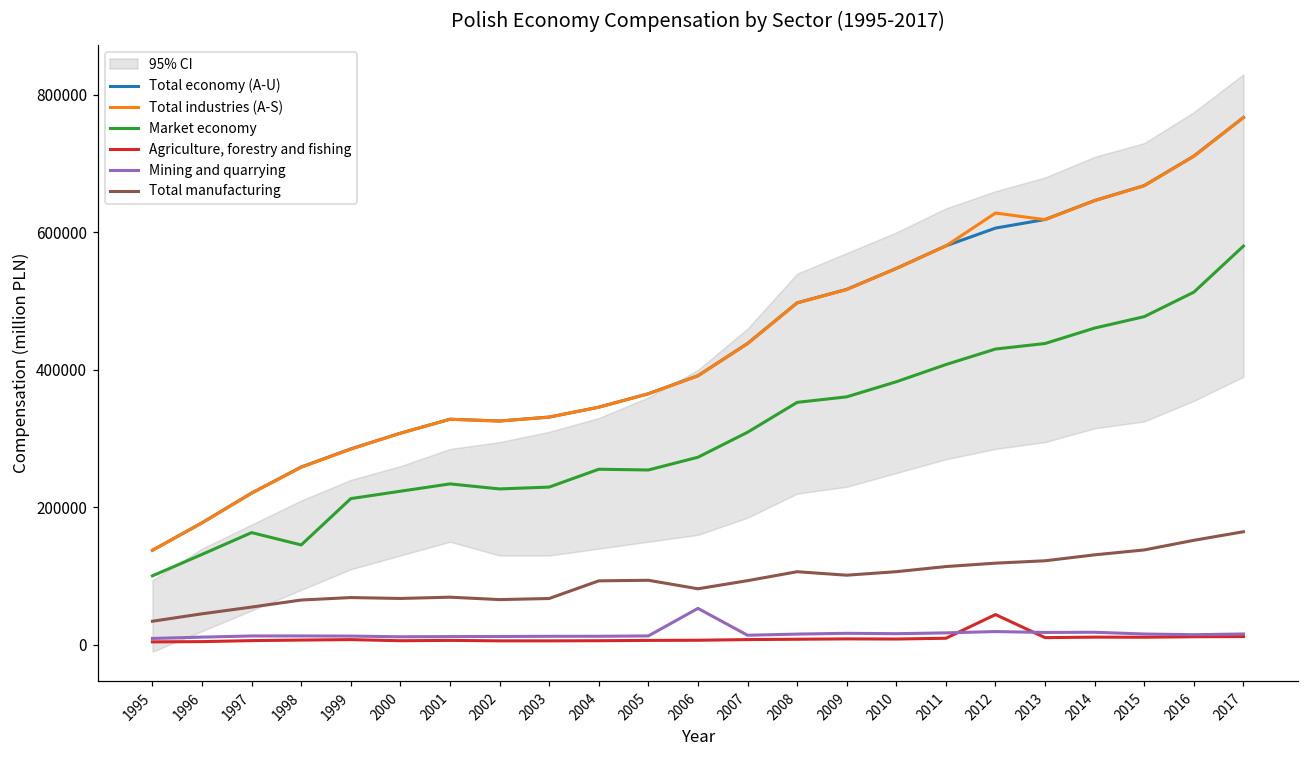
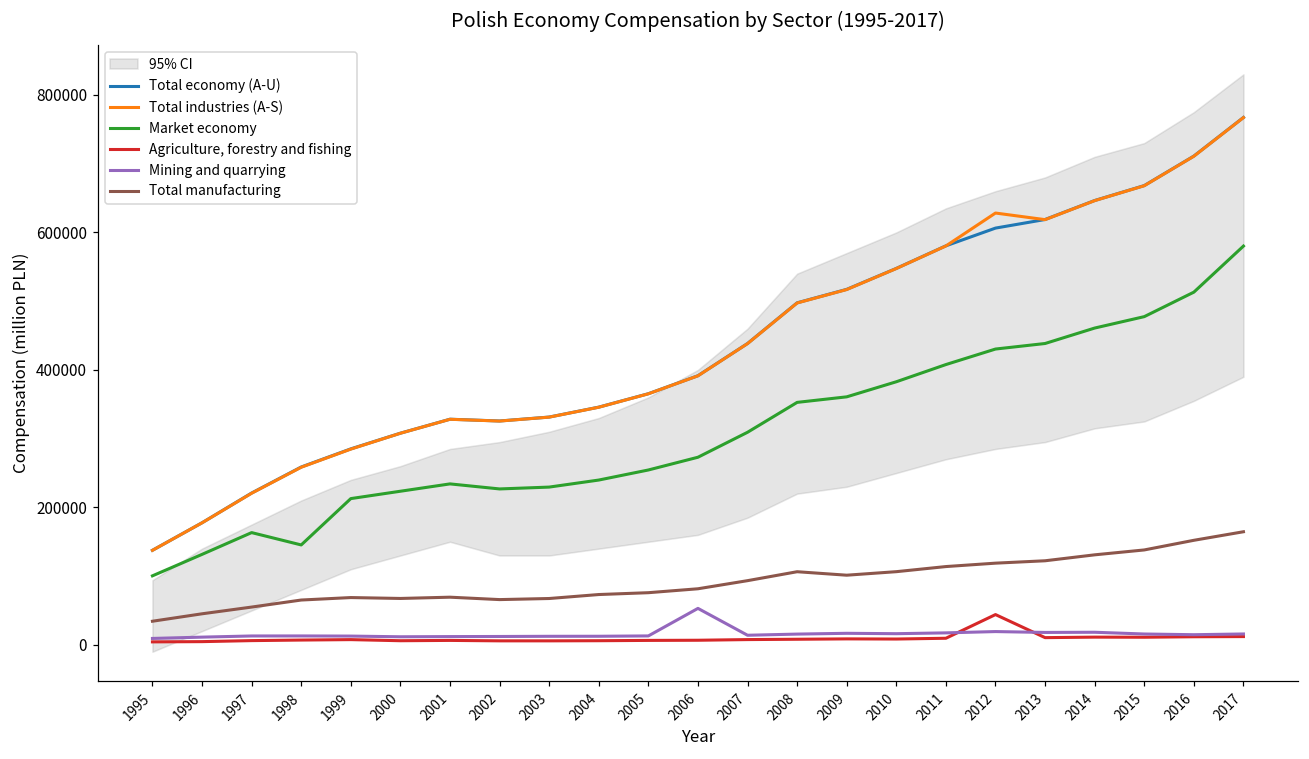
Market economy, 2004: 260000 -> 240000
Total manufacturing, 2004: 90000 -> 70000
Total manufacturing, 2005: 90000 -> 80000
